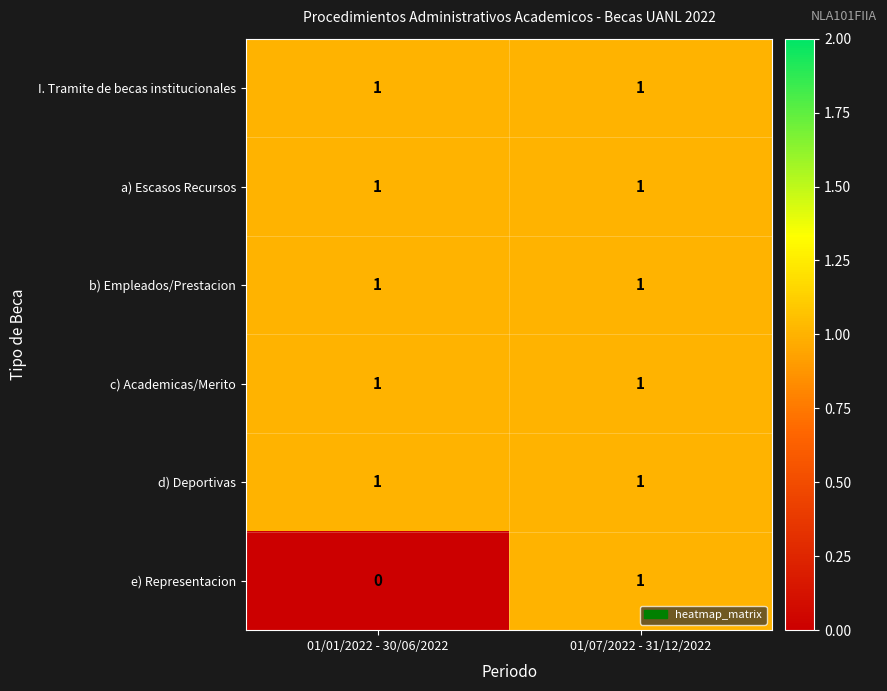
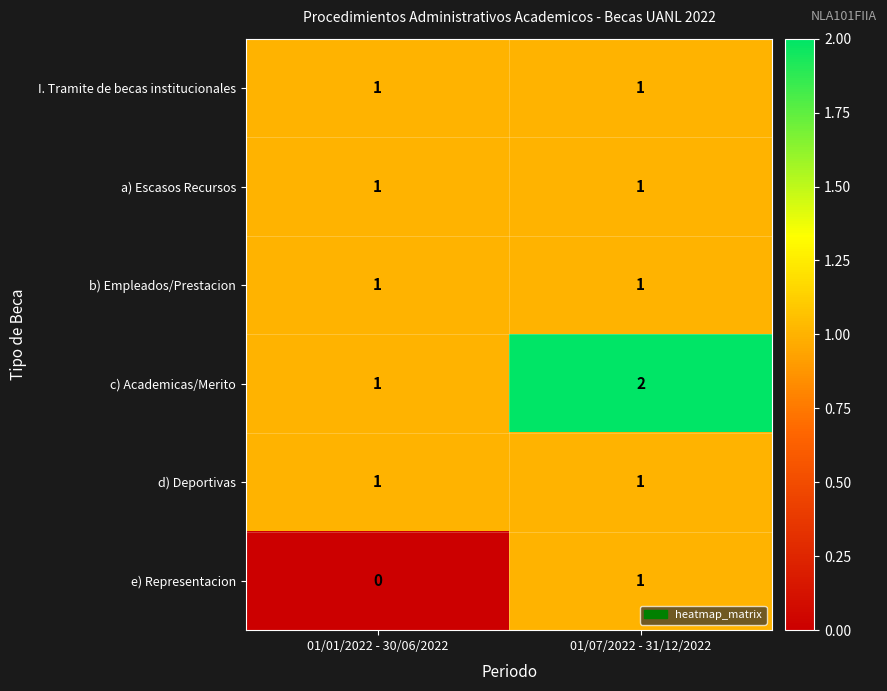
c) Academicas/Merito, 01/07/2022 - 31/12/2022: 1 -> 2
